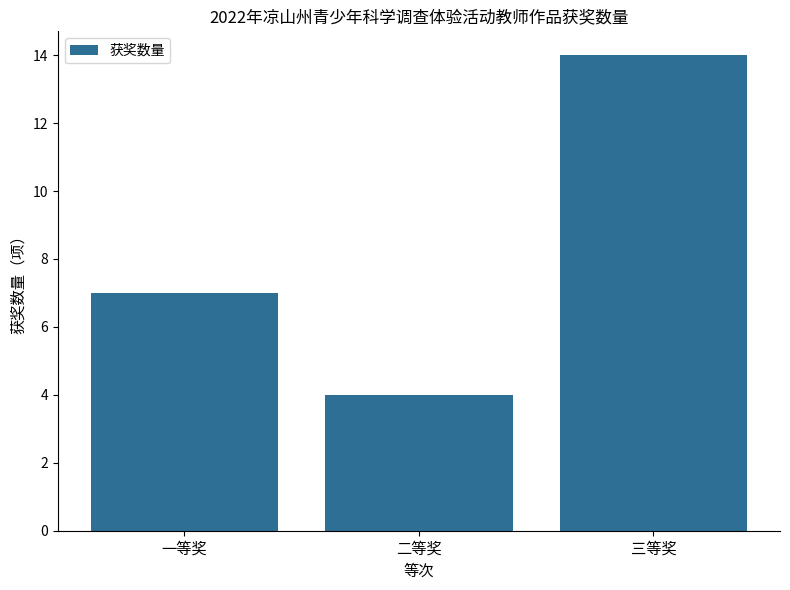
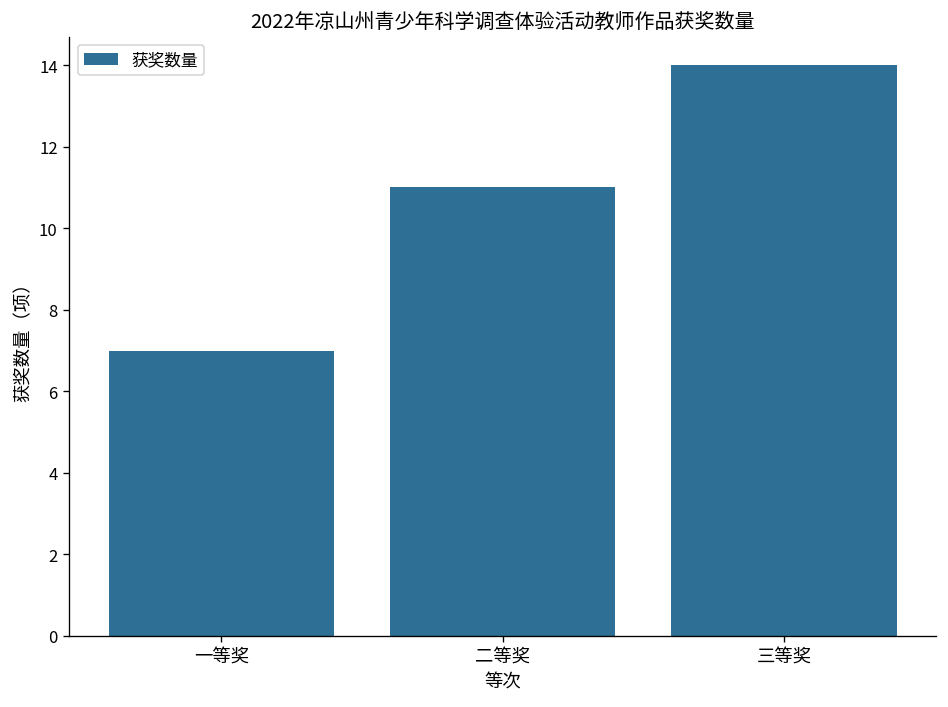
二等奖: 4 -> 11
